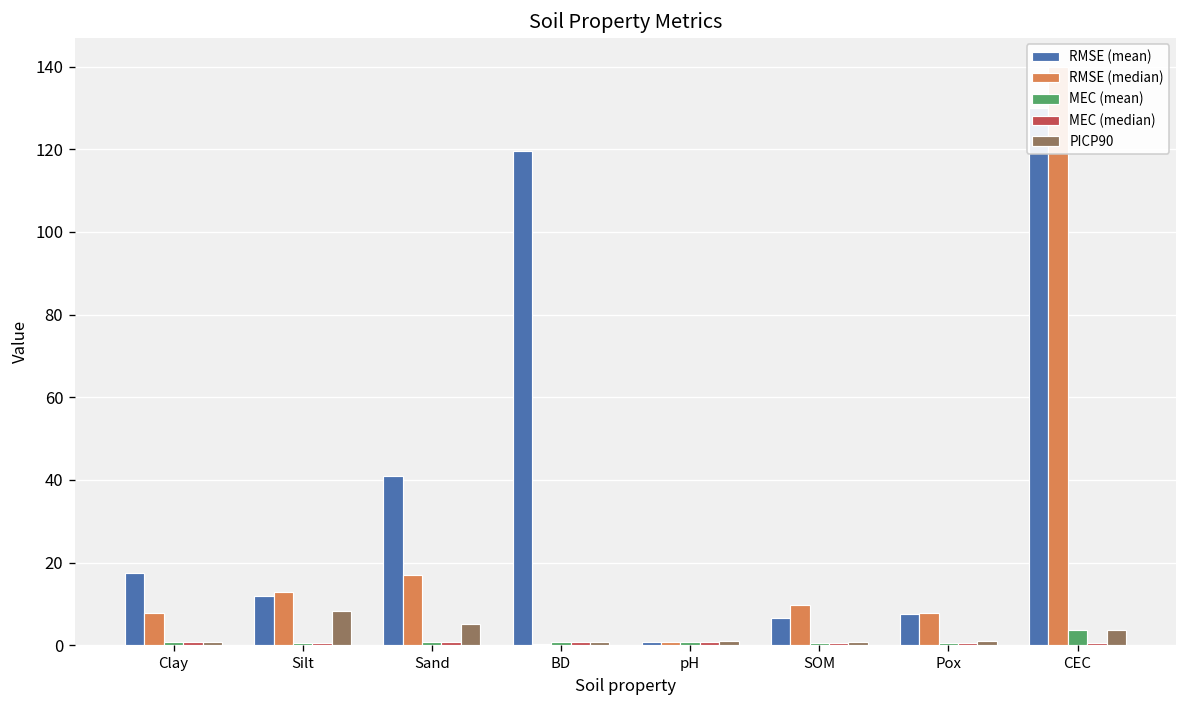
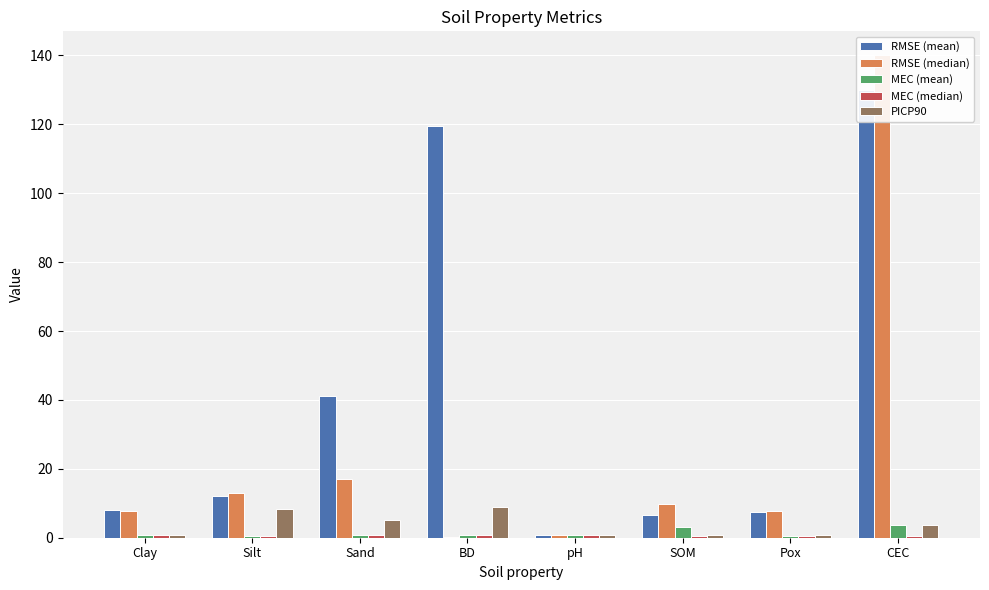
RMSE (mean), Clay: 18 -> 8
PICP90, BD: 1 -> 9
MEC (mean), SOM: 1 -> 3
